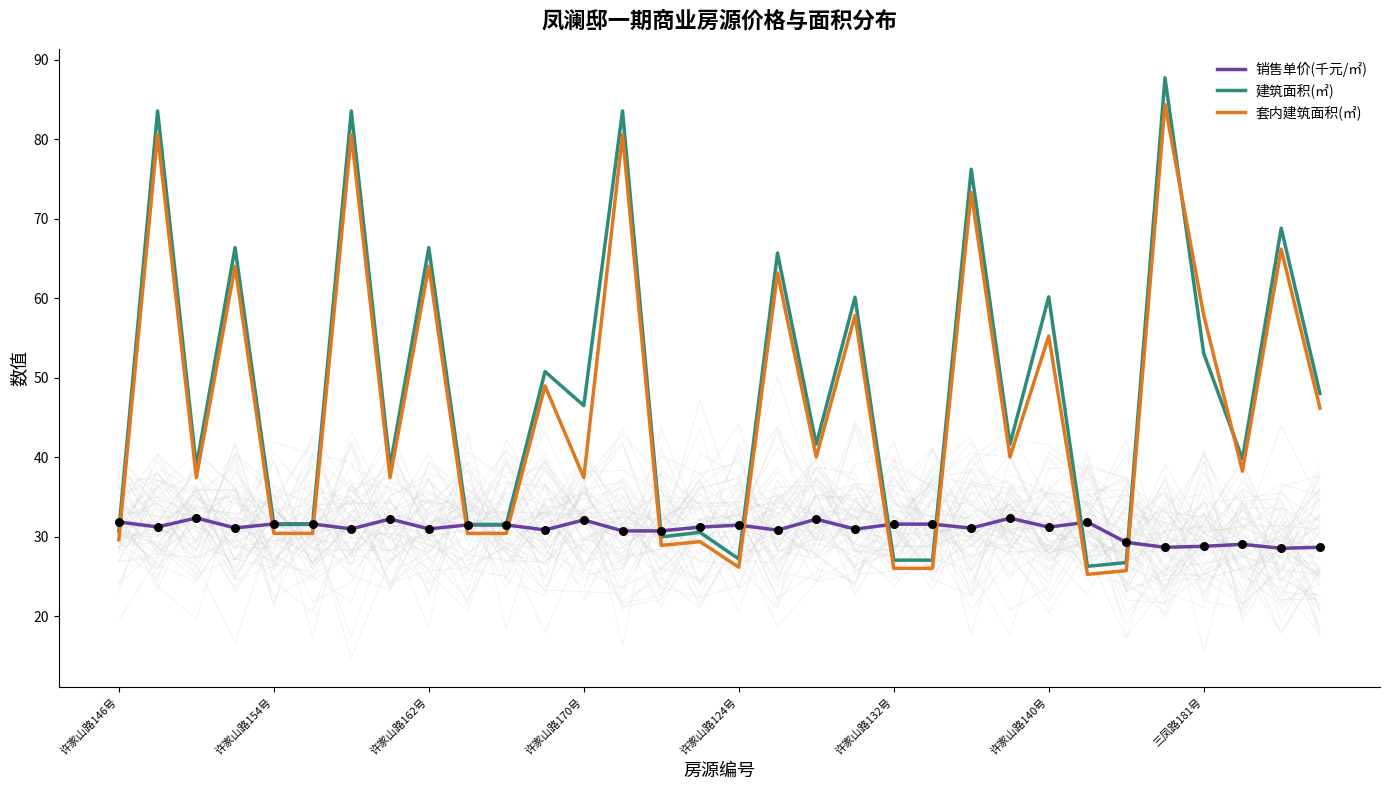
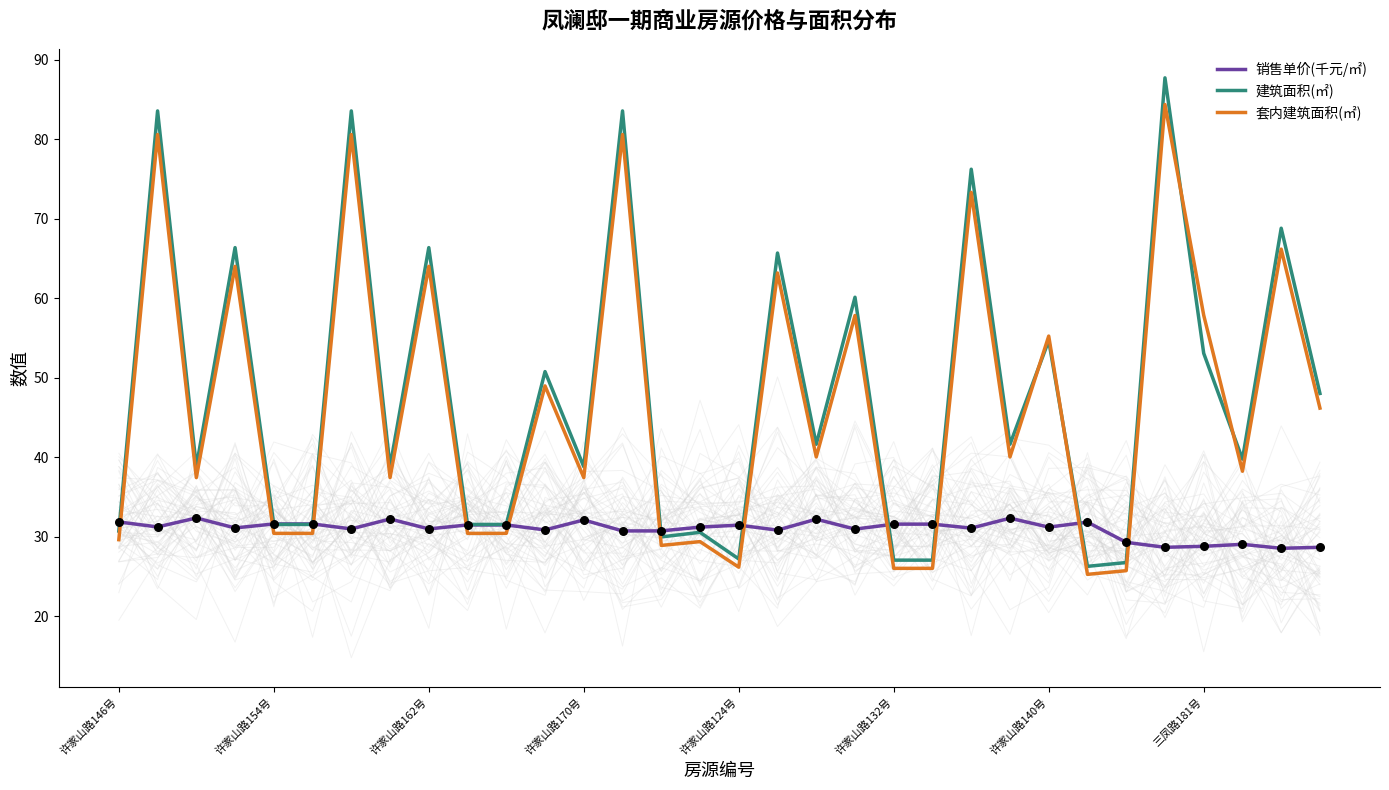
建筑面积(㎡), 许家山路170号: 46 -> 39
建筑面积(㎡), 许家山路140号: 60 -> 55
